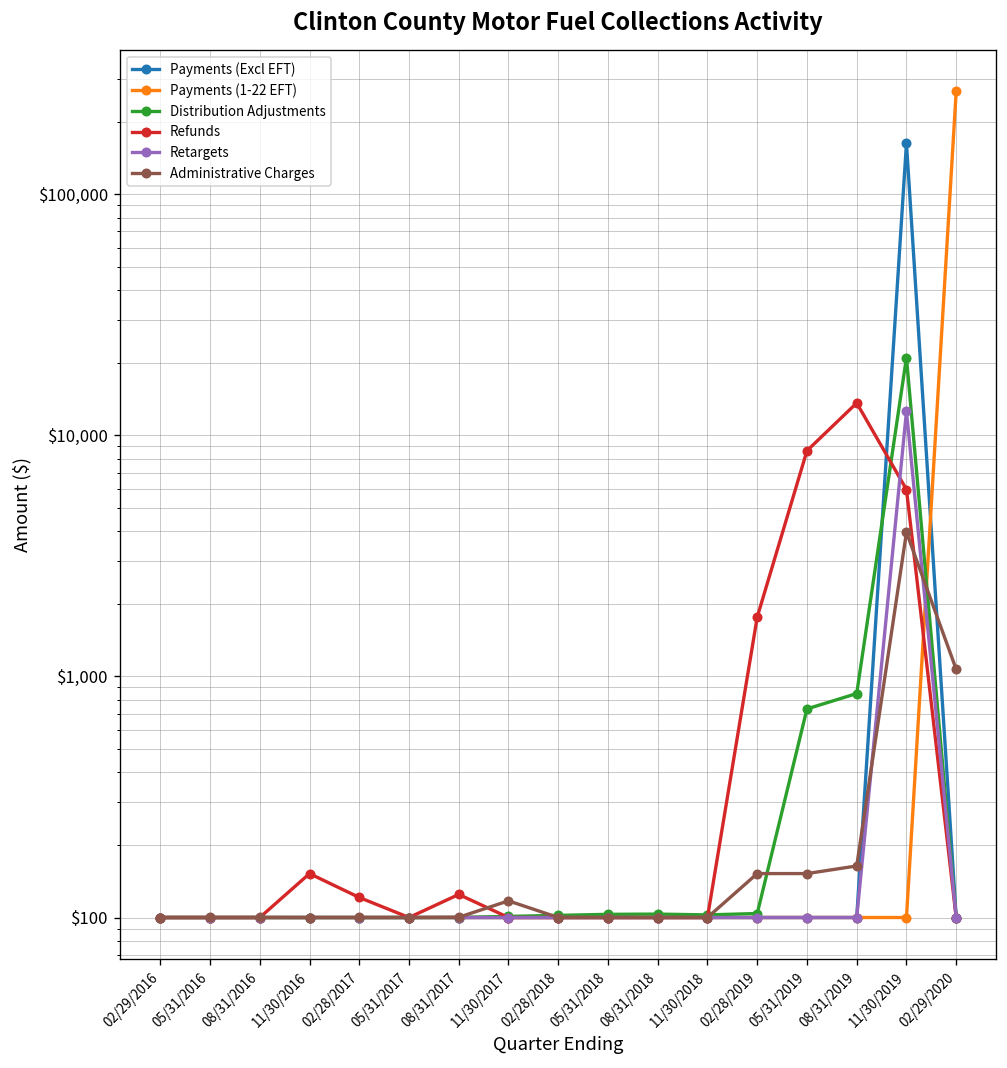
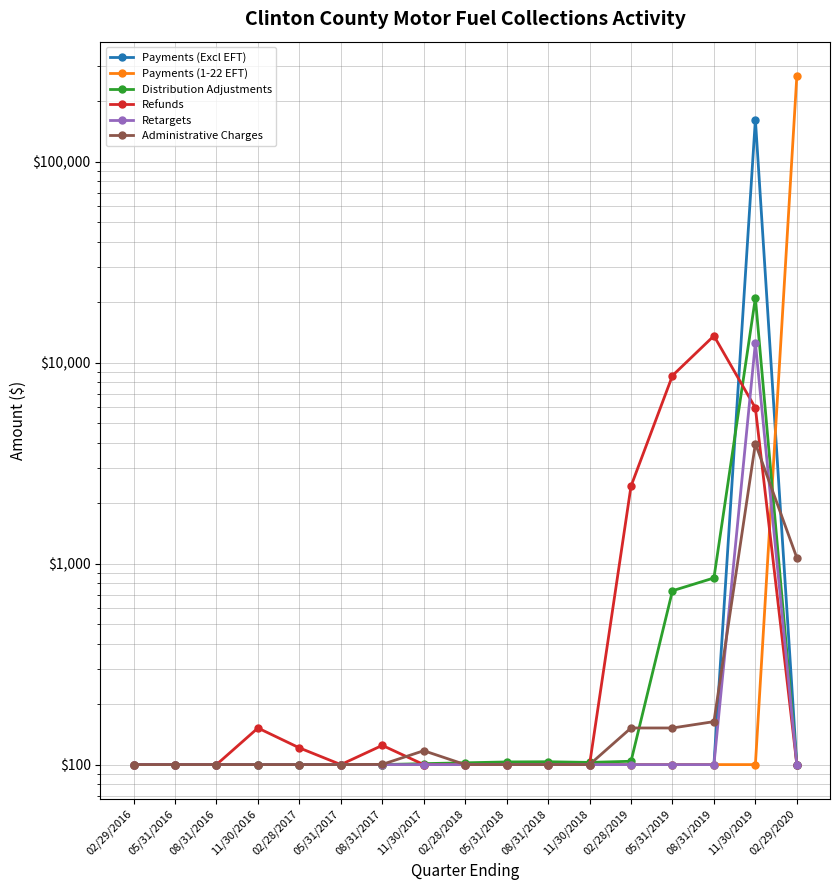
Refunds, 02/28/2019: $1,800 -> $2,400
